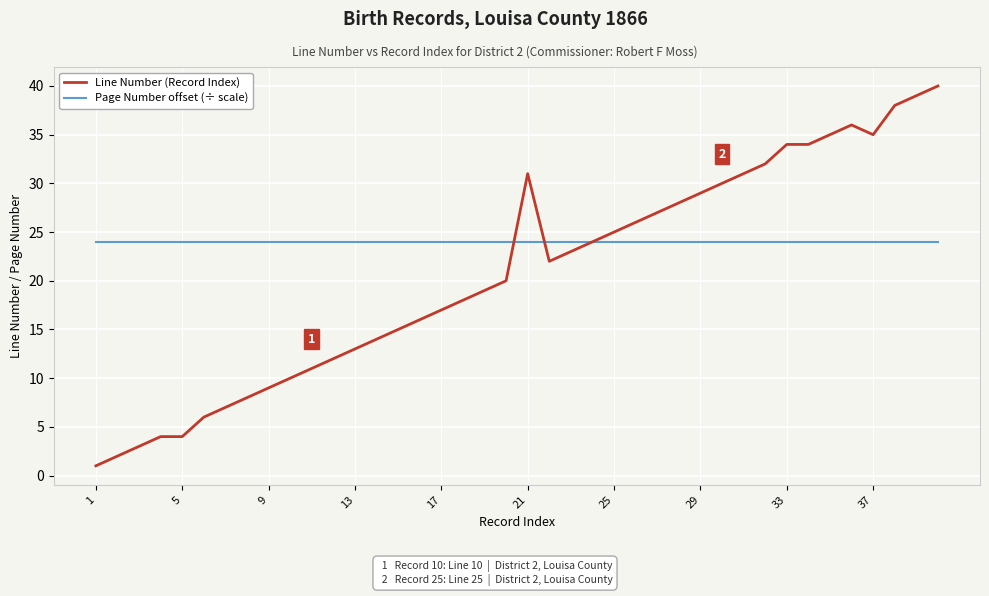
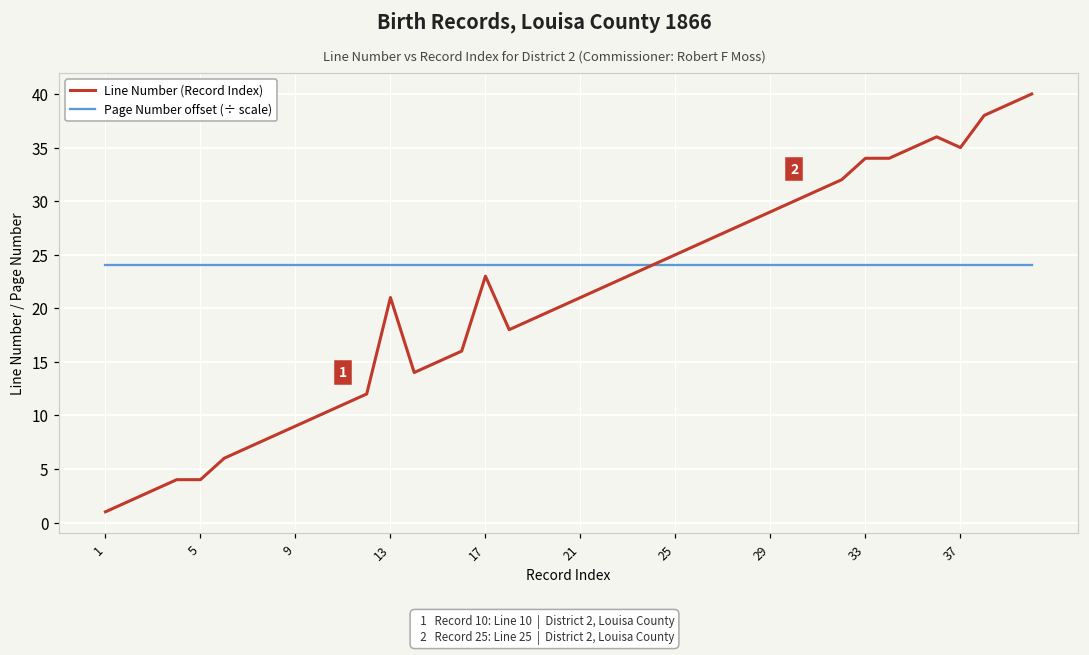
Line Number (Record Index), 13: 13 -> 21
Line Number (Record Index), 17: 17 -> 23
Line Number (Record Index), 21: 31 -> 21
